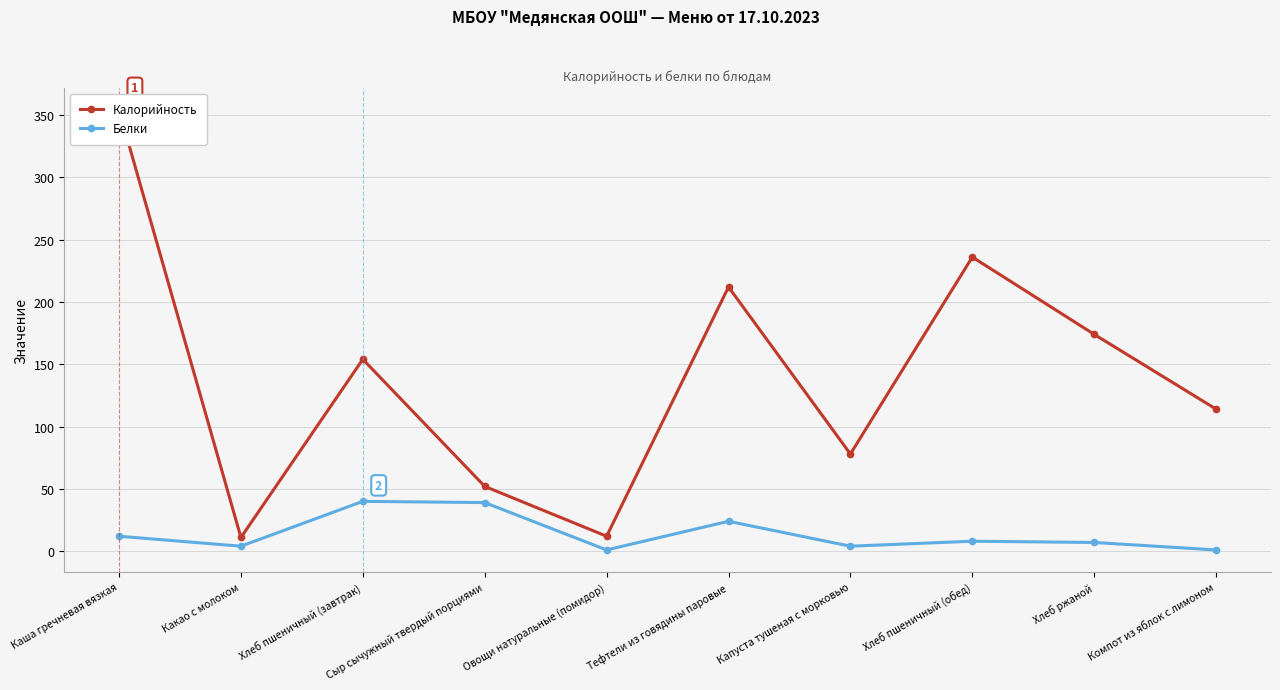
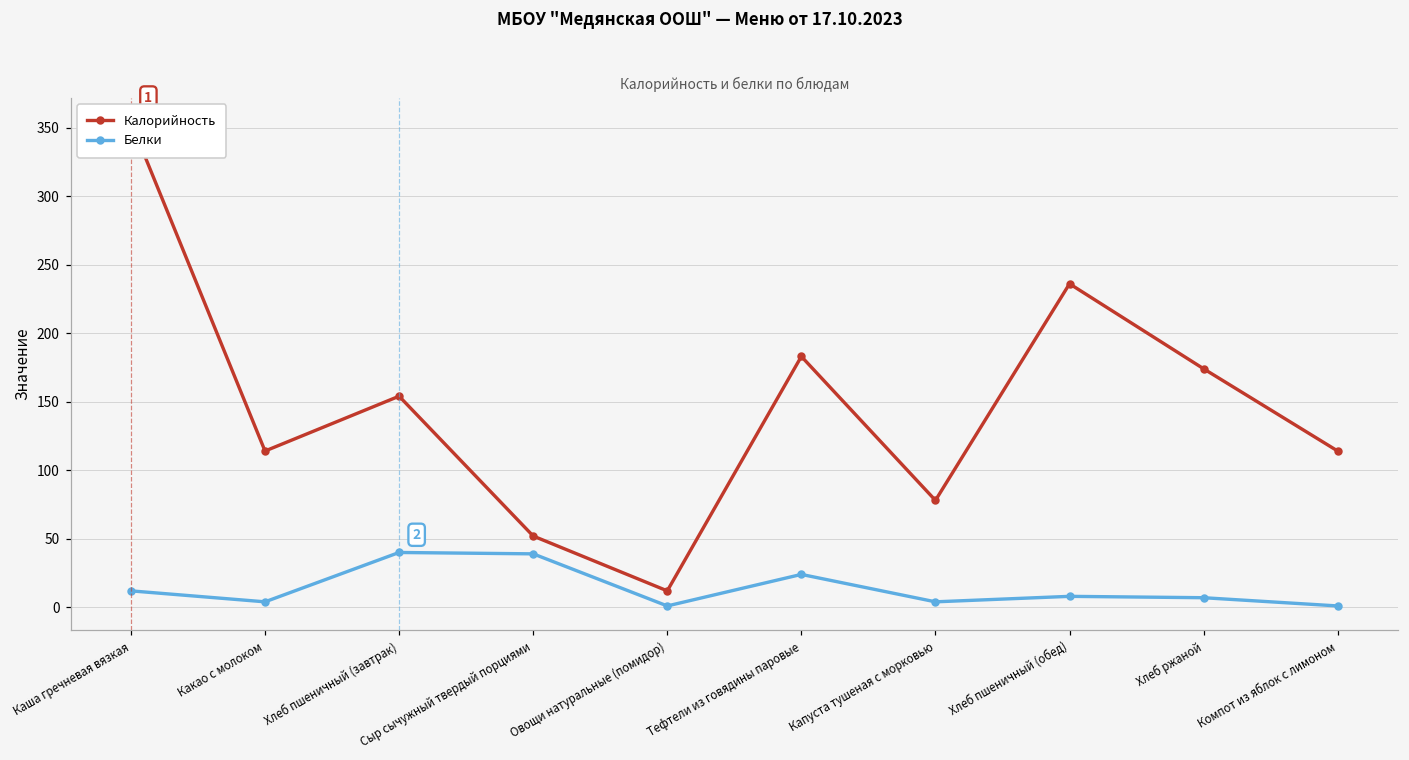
Калорийность, Какао с молоком: 11 -> 114
Калорийность, Тефтели из говядины паровые: 212 -> 183
